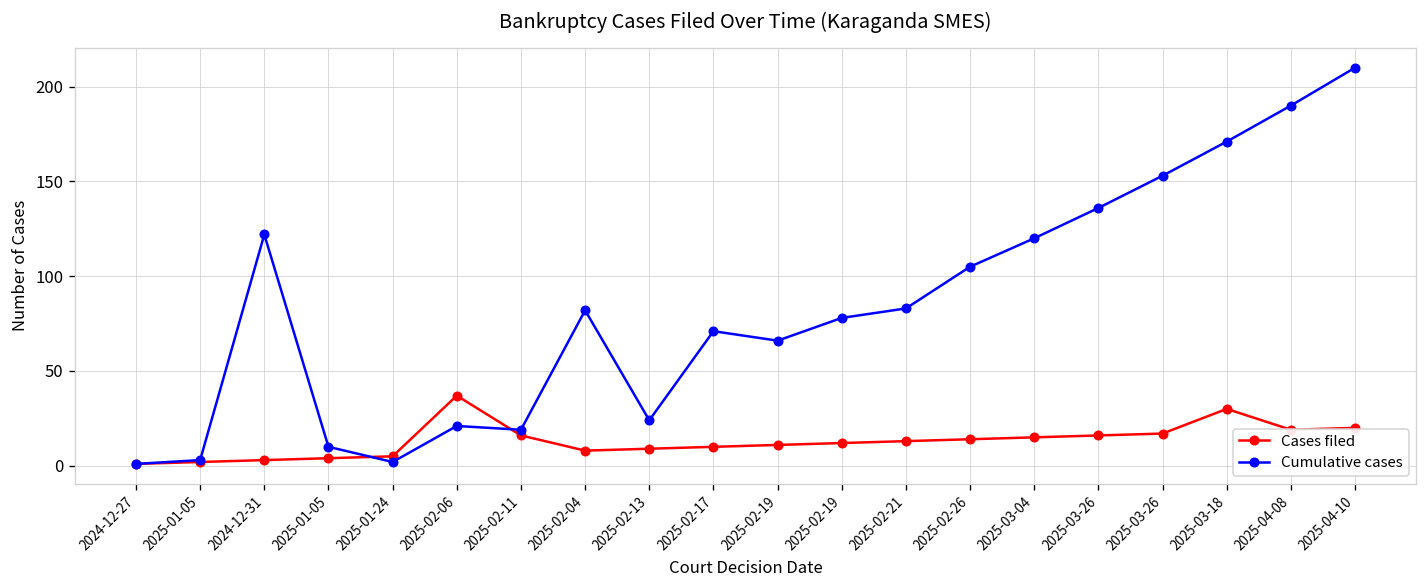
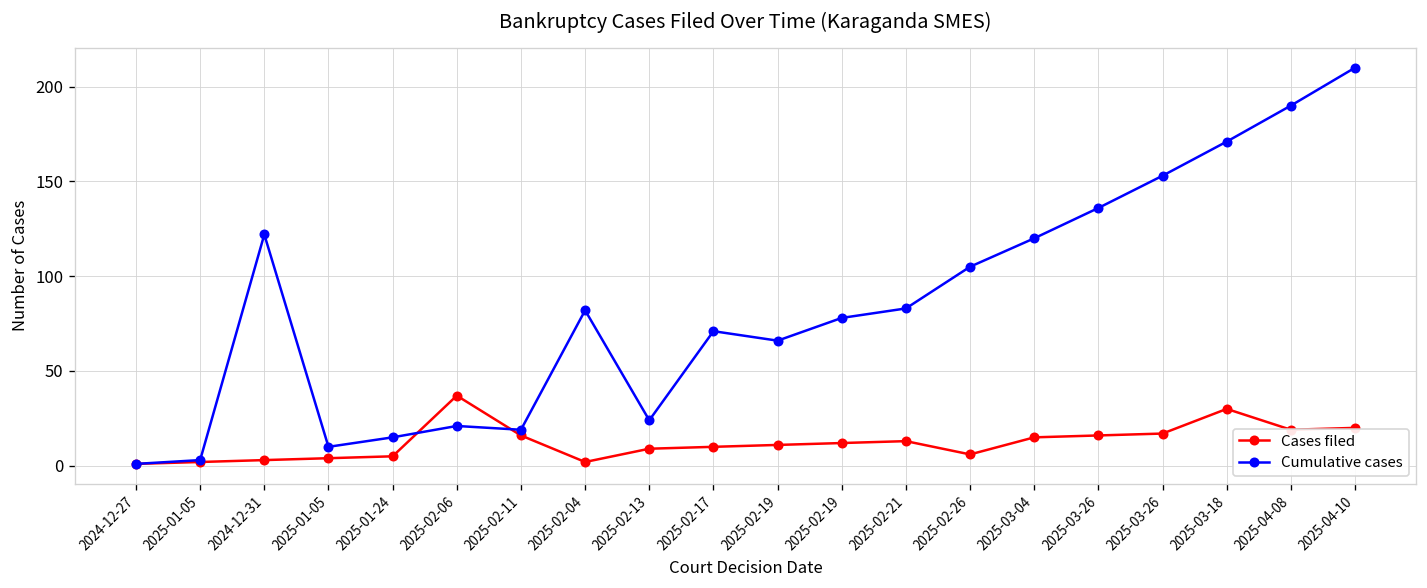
Cumulative cases, 2025-01-24: 2 -> 15
Cases filed, 2025-02-04: 8 -> 2
Cases filed, 2025-02-26: 14 -> 6
